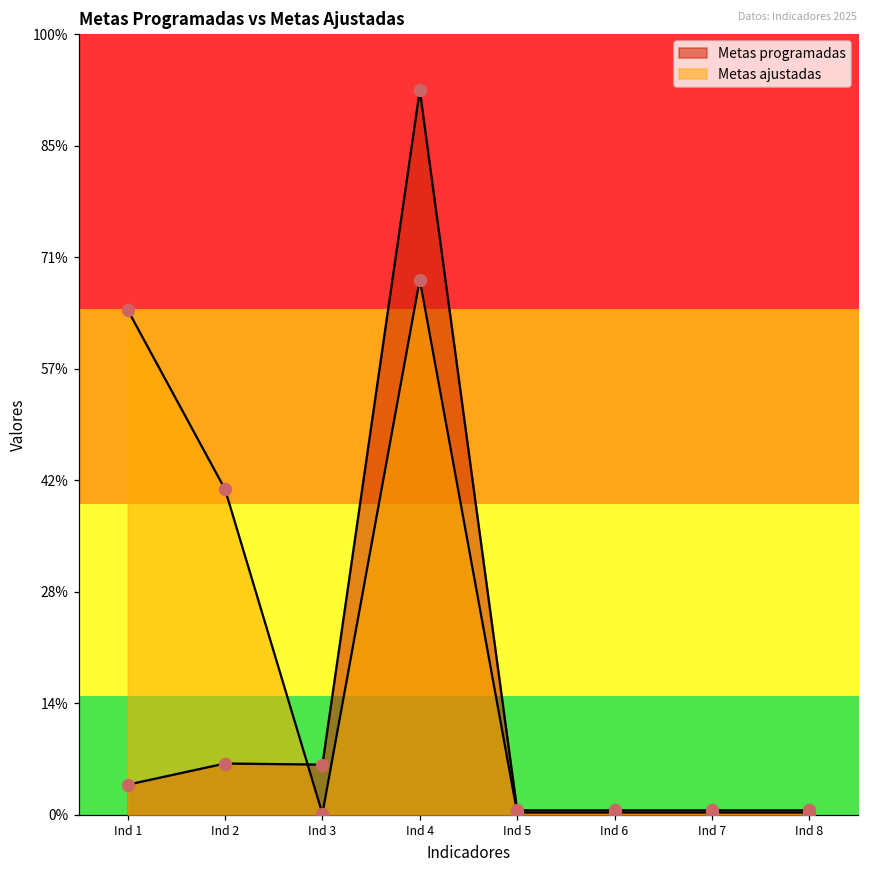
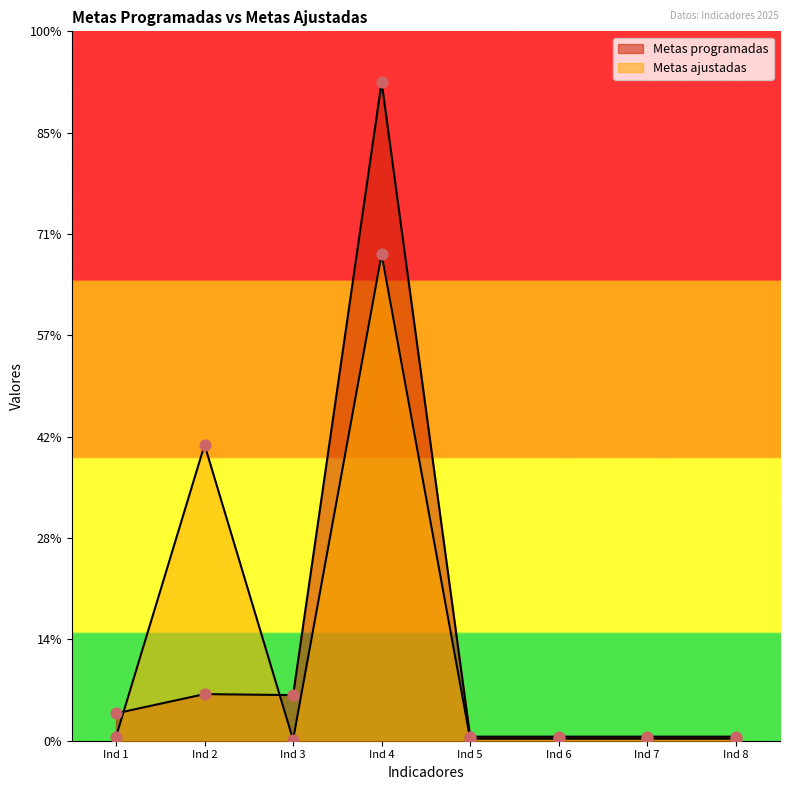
Metas ajustadas, Ind 1: 65% -> 1%
